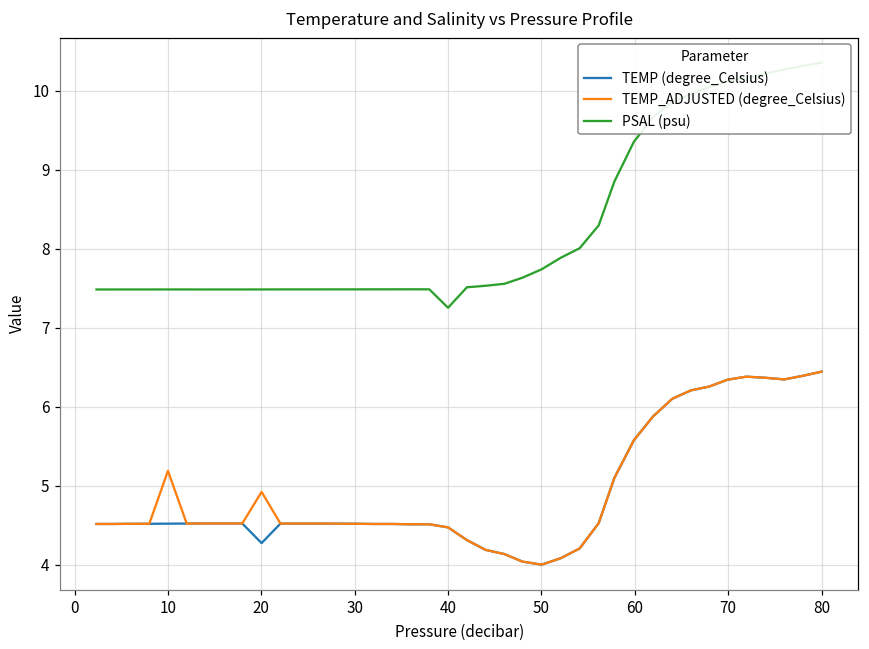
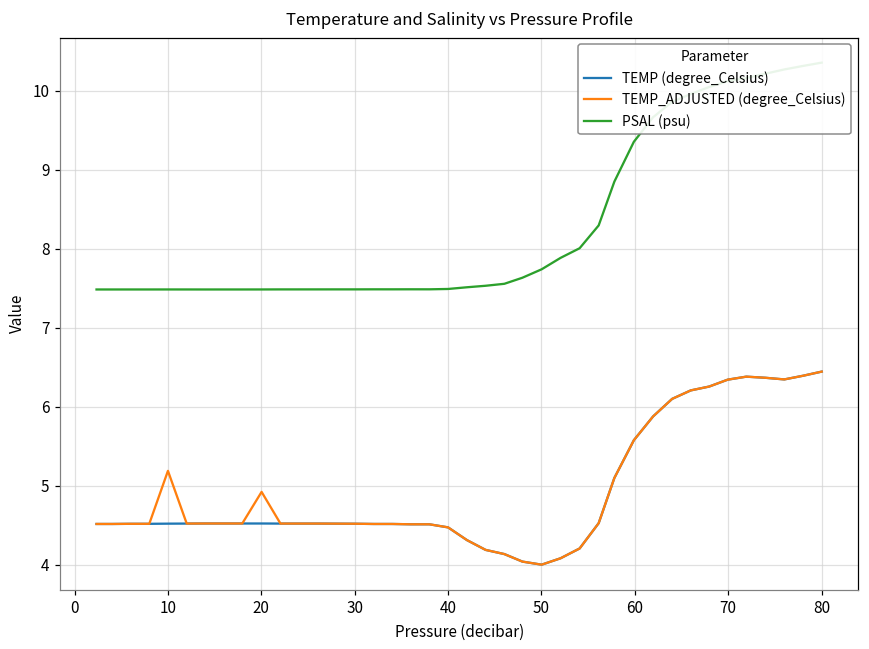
TEMP (degree_Celsius), 20: 4.3 -> 4.5
PSAL (psu), 40: 7.3 -> 7.5
